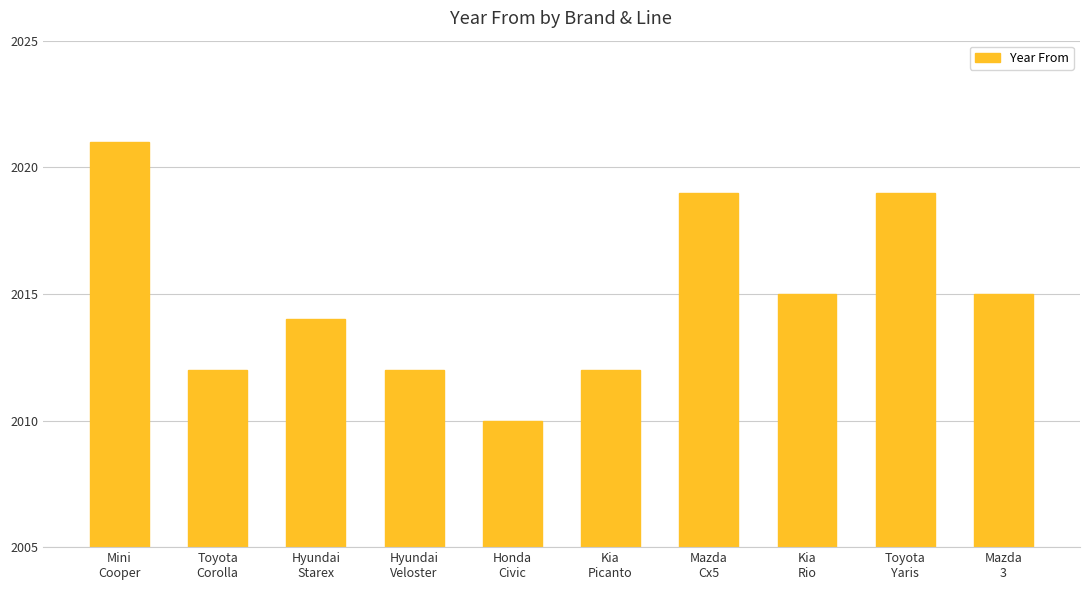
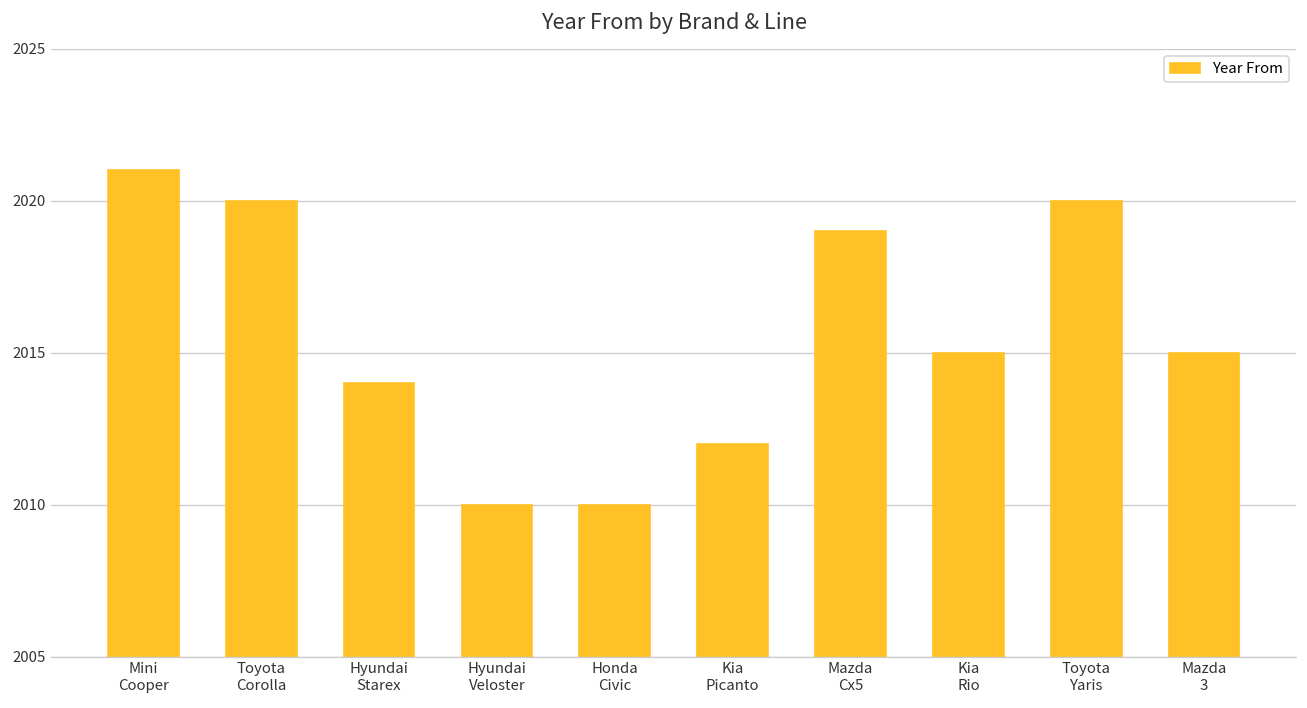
Toyota Corolla: 2012 -> 2020
Hyundai Veloster: 2012 -> 2010
Toyota Yaris: 2019 -> 2020
